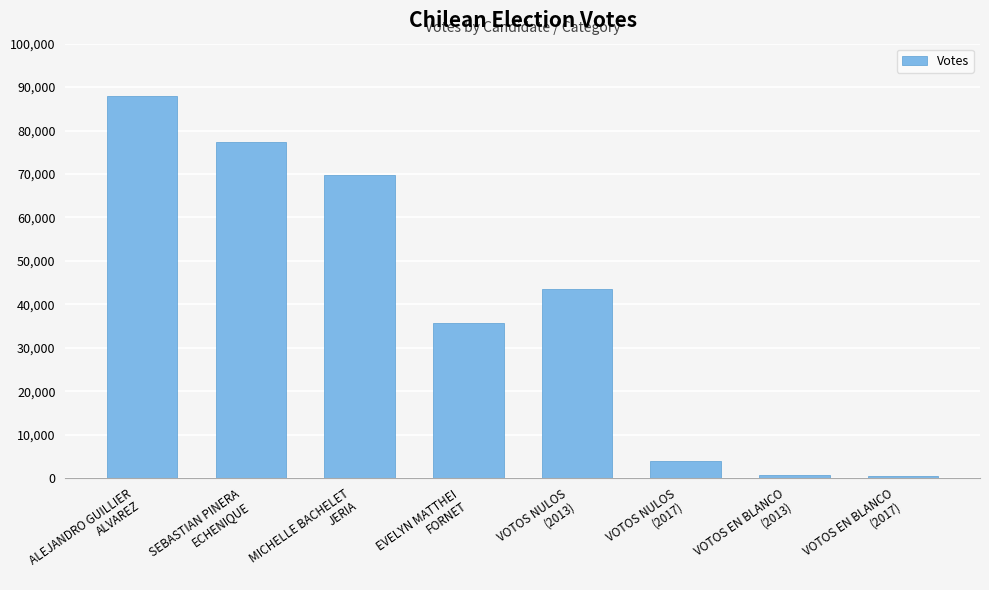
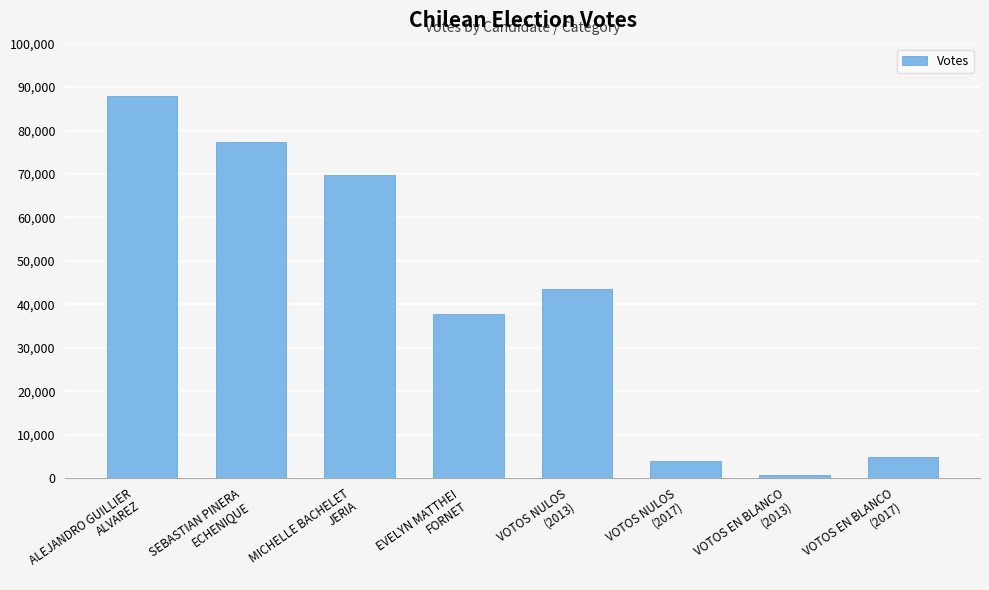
EVELYN MATTHEI FORNET: 36,000 -> 38,000
VOTOS EN BLANCO (2017): 1,000 -> 5,000
